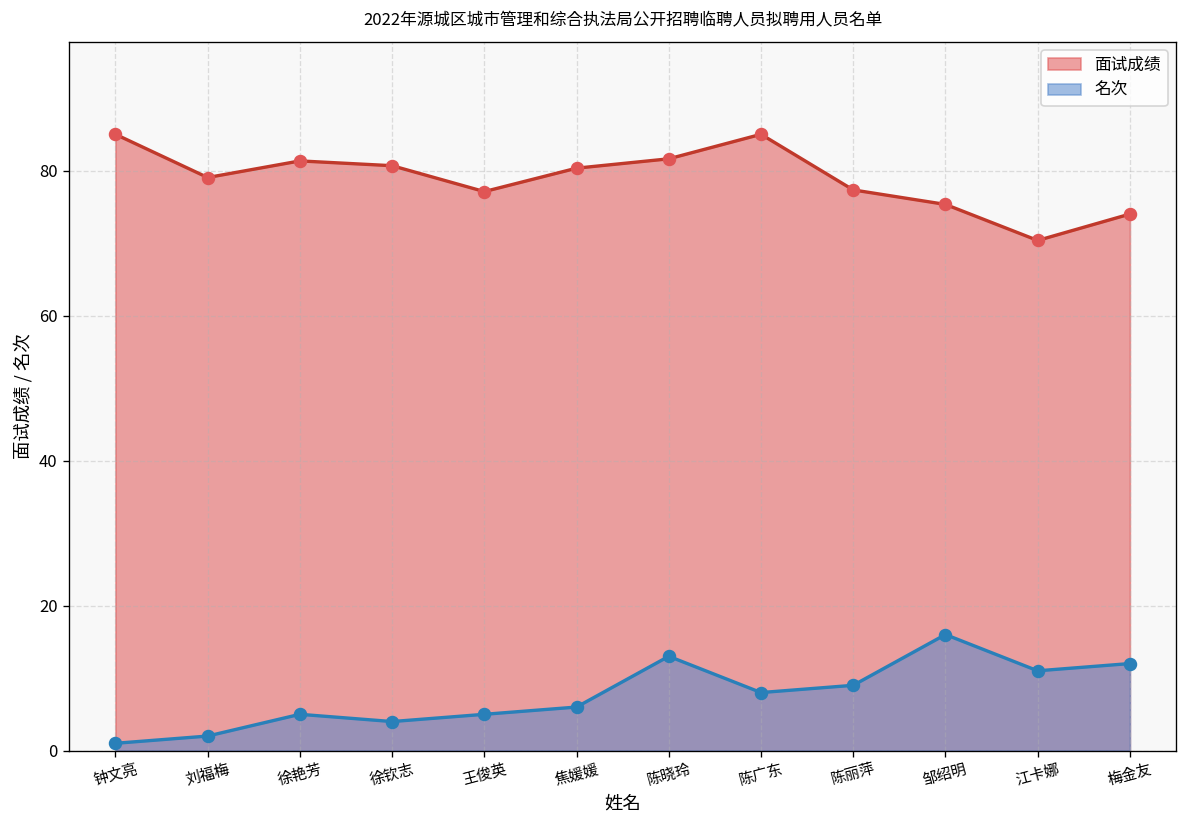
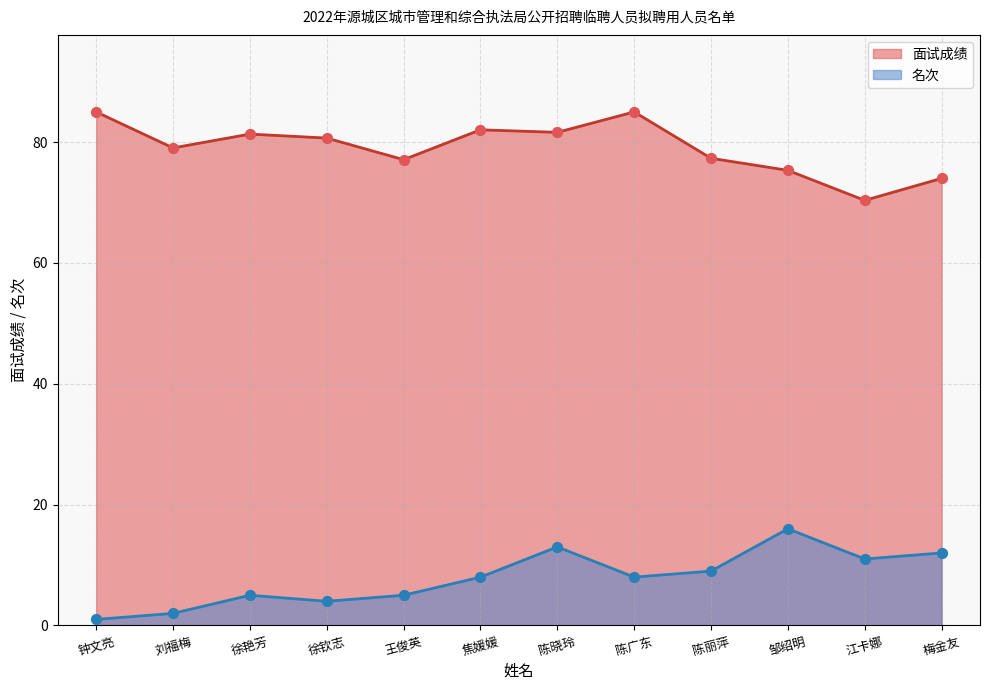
面试成绩, 焦媛媛: 80 -> 82
名次, 焦媛媛: 6 -> 8
